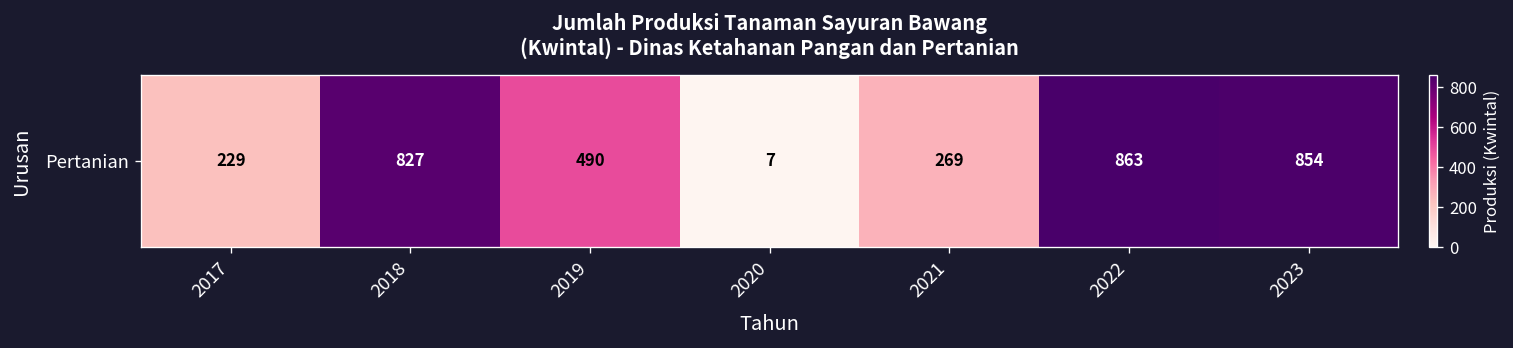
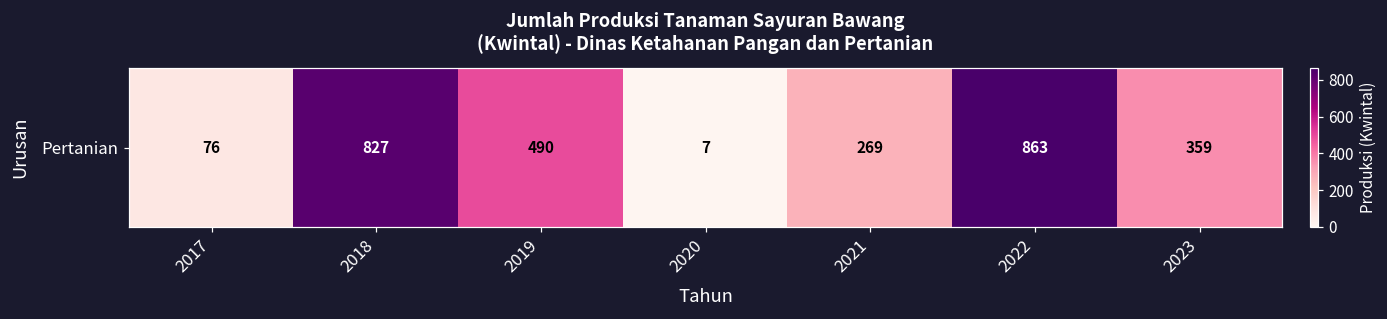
Pertanian, 2017: 229 -> 76
Pertanian, 2023: 854 -> 359
